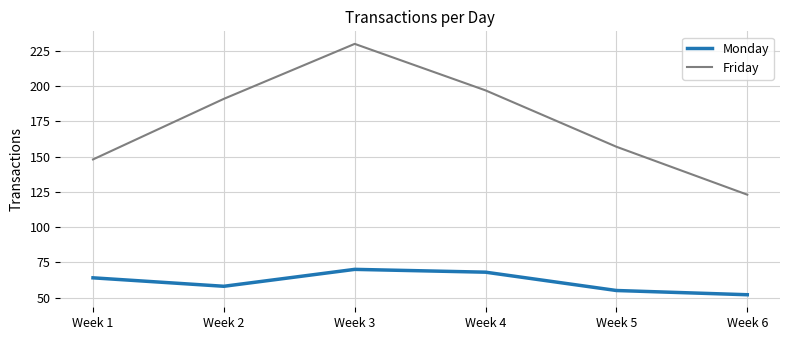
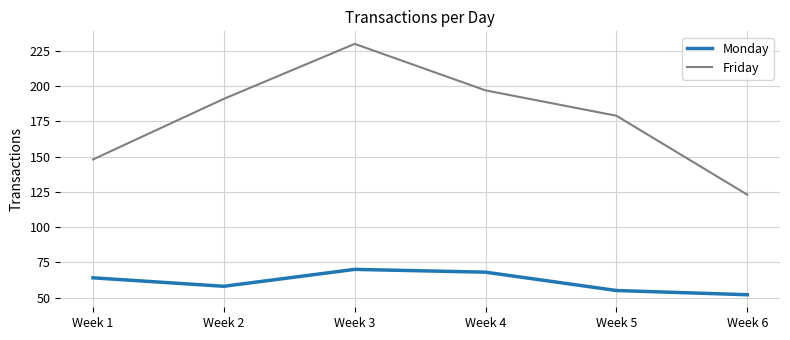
Friday, Week 5: 157 -> 179
